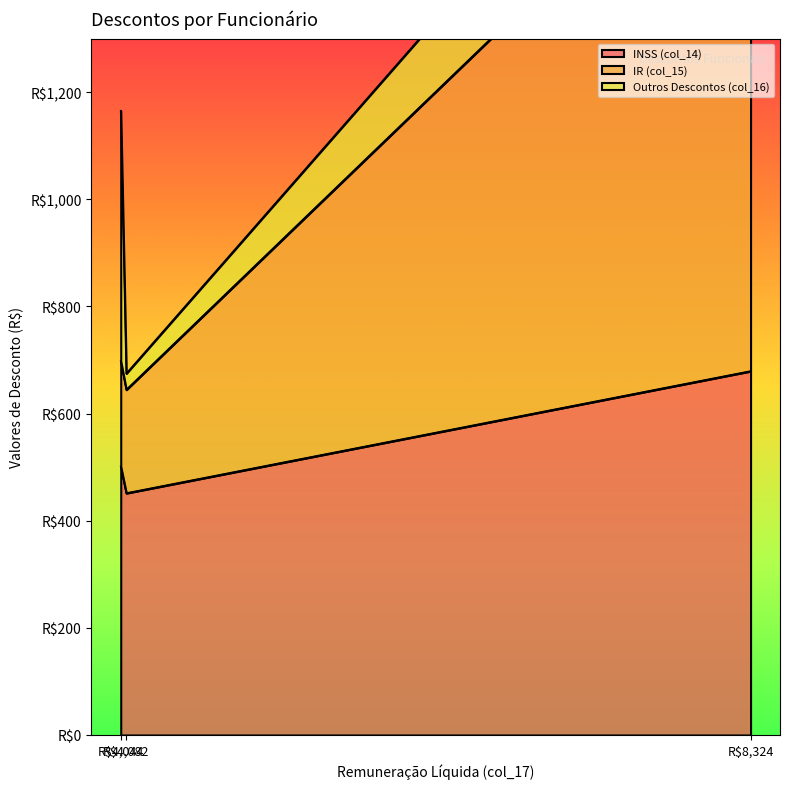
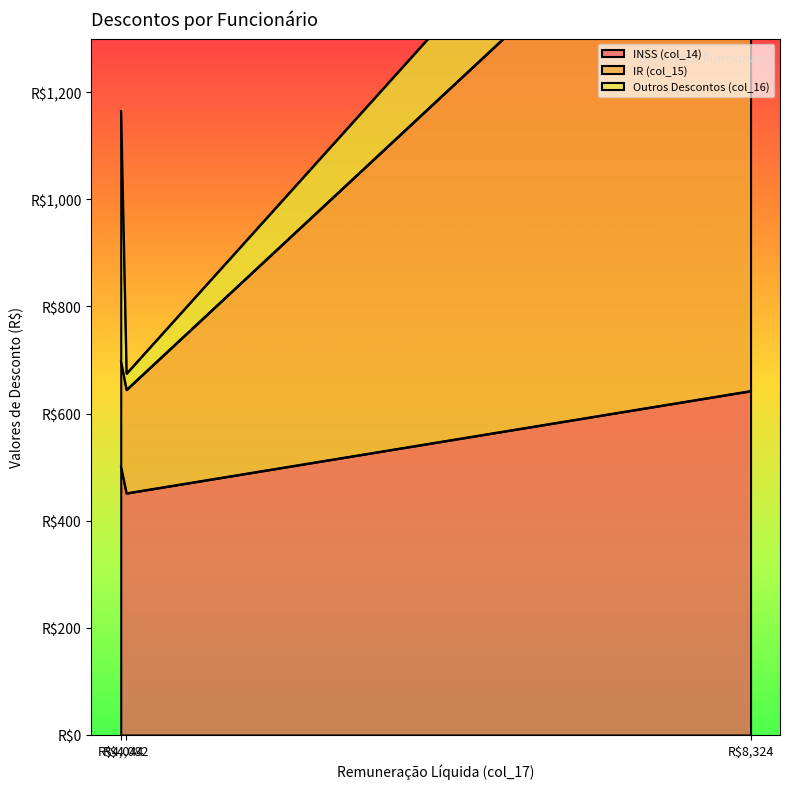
INSS (col_14), R$8,324: R$680 -> R$640
